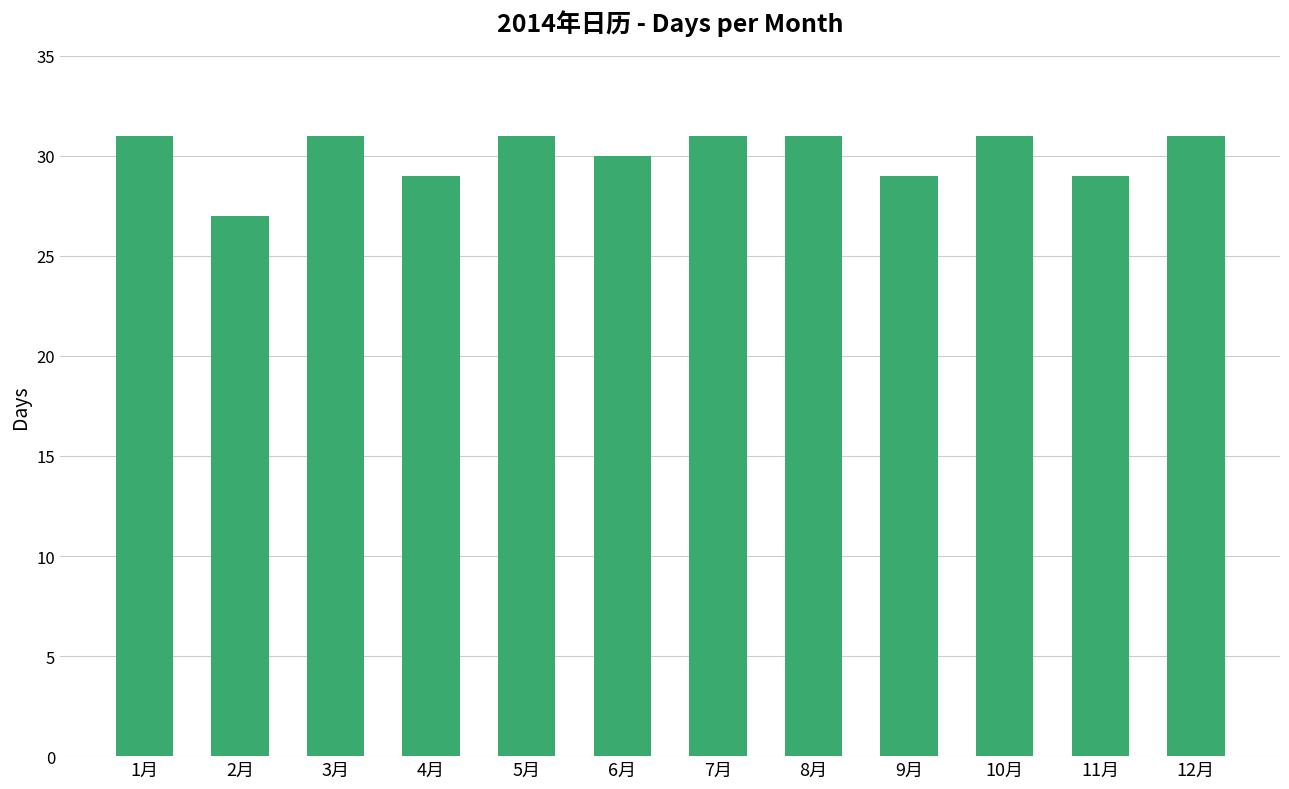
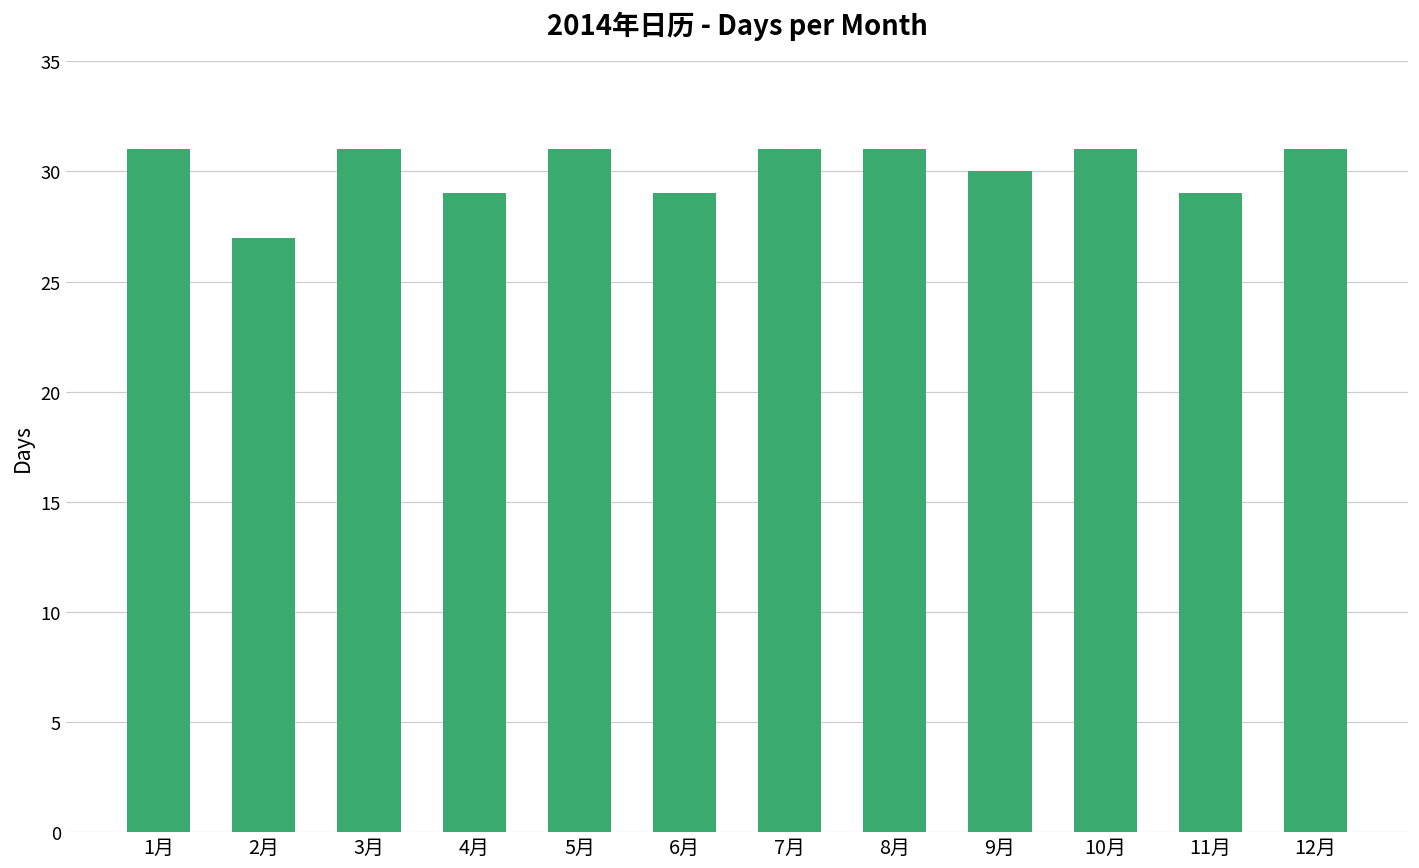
6月: 30 -> 29
9月: 29 -> 30
